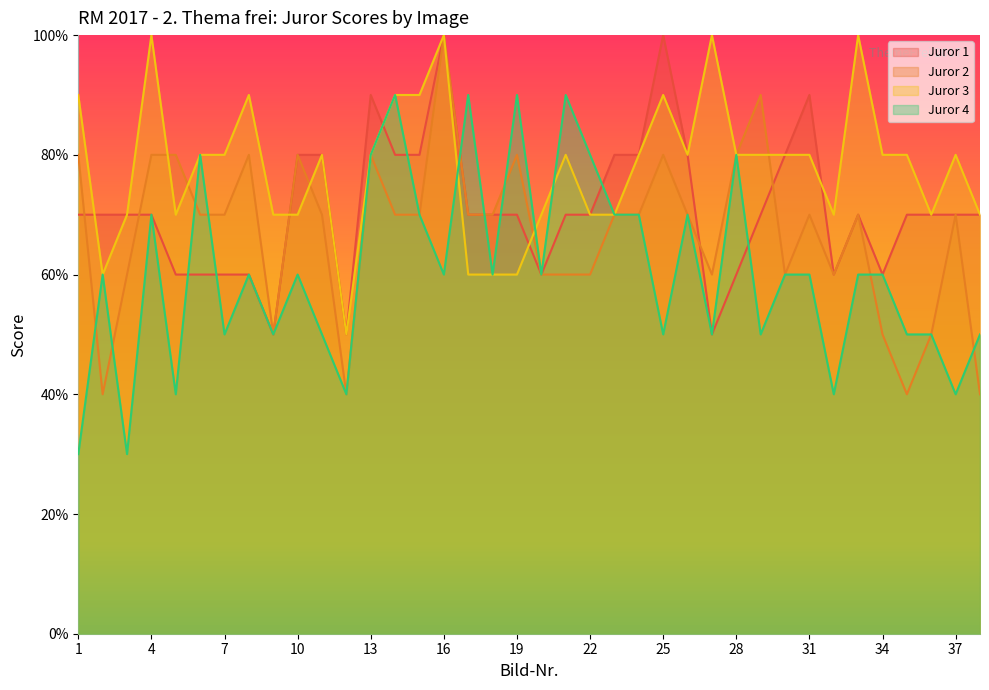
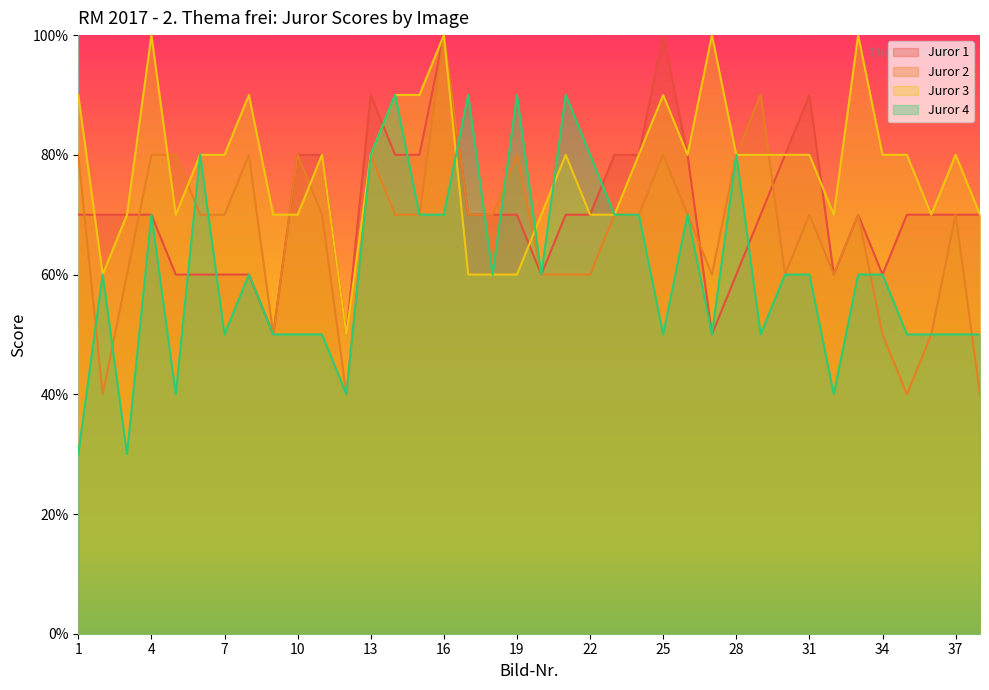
Juror 4, 10: 60% -> 50%
Juror 4, 16: 60% -> 70%
Juror 4, 37: 40% -> 50%
